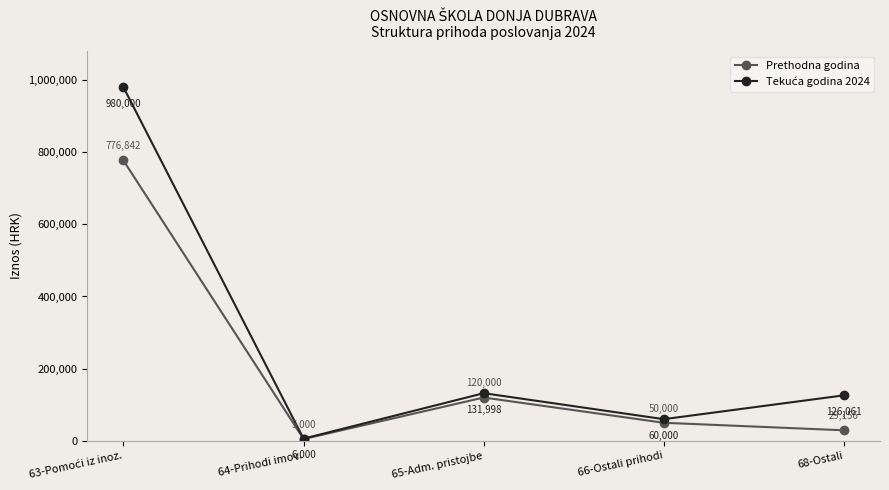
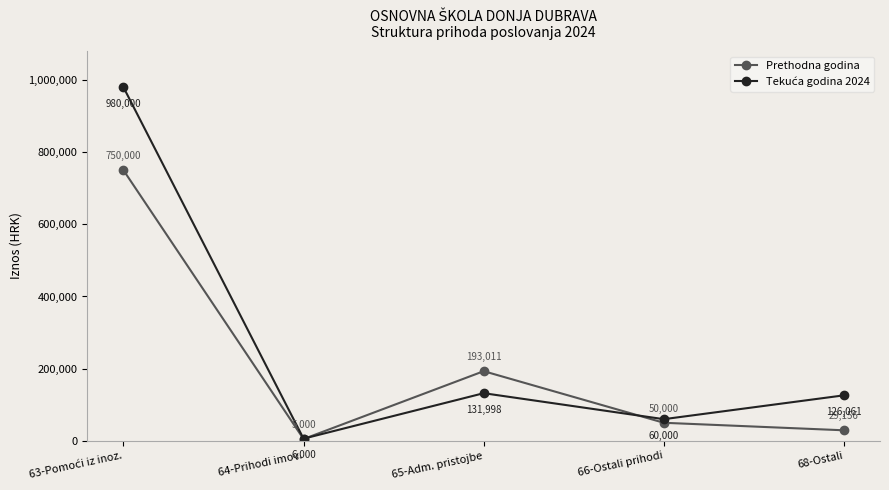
Prethodna godina, 63-Pomoći iz inoz.: 776,842 -> 750,000
Prethodna godina, 65-Adm. pristojbe: 120,000 -> 193,011
